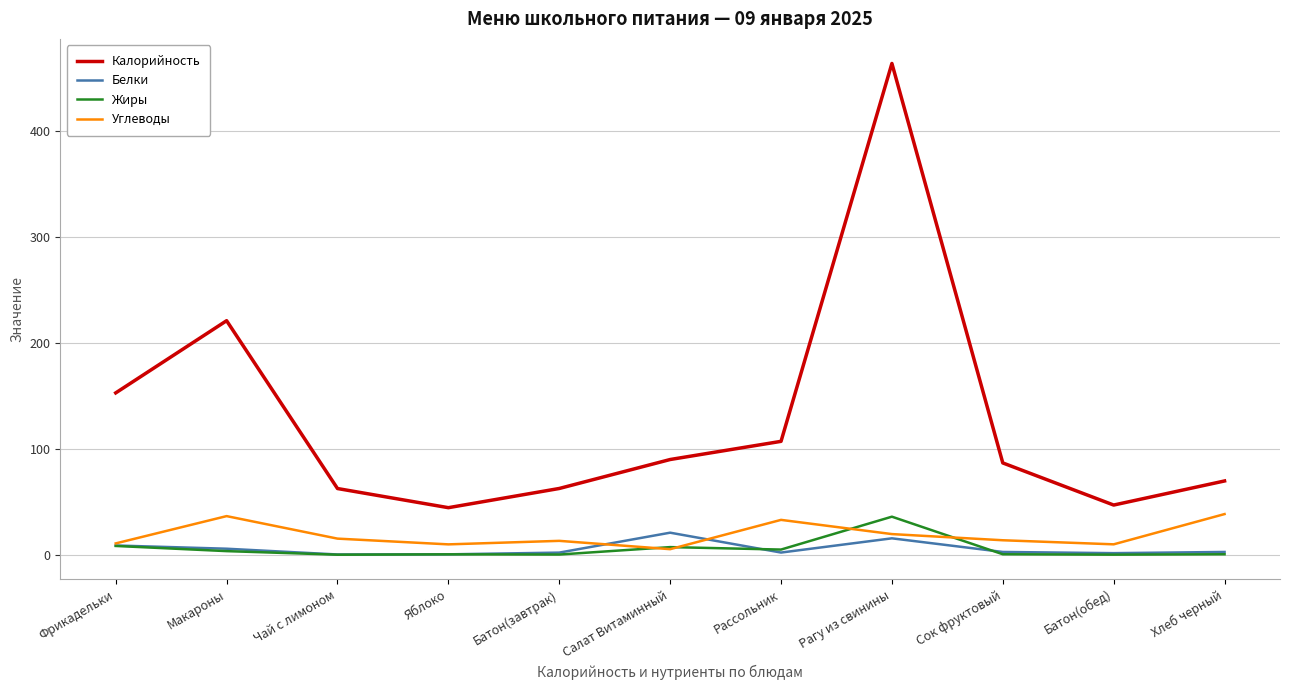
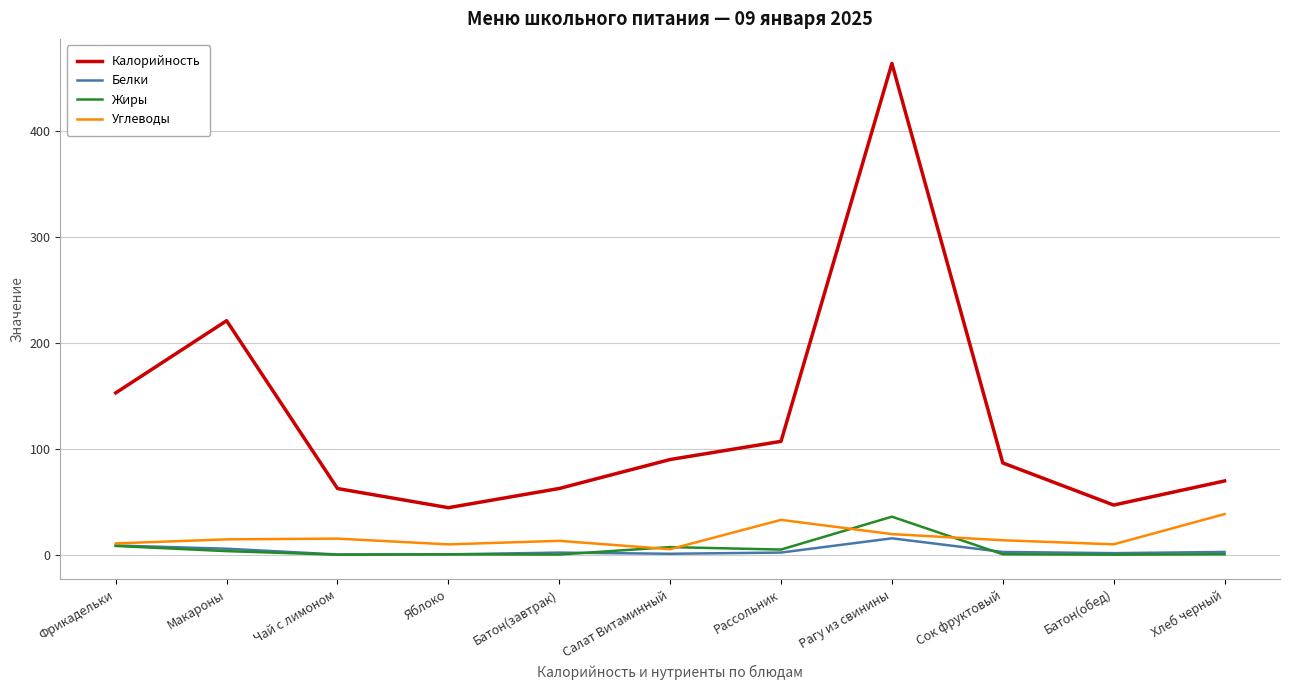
Углеводы, Макароны: 36 -> 15
Белки, Салат Витаминный: 21 -> 1
